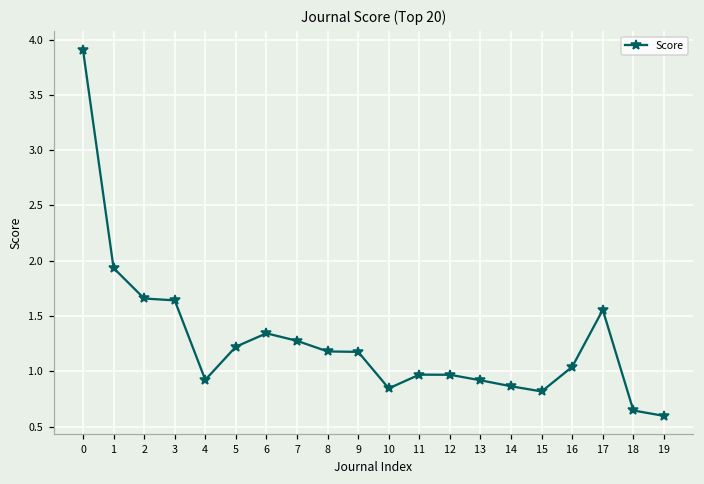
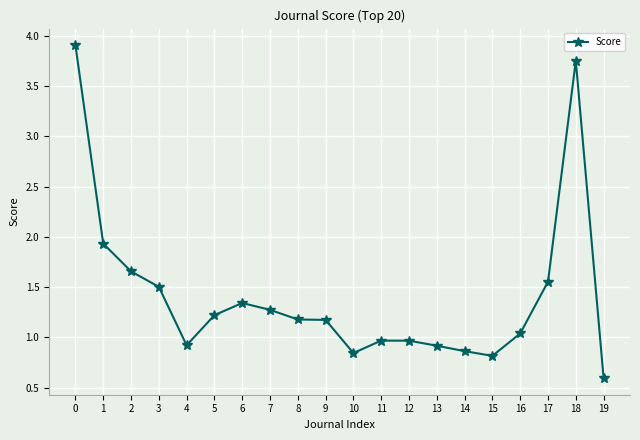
3: 1.64 -> 1.50
18: 0.65 -> 3.75
